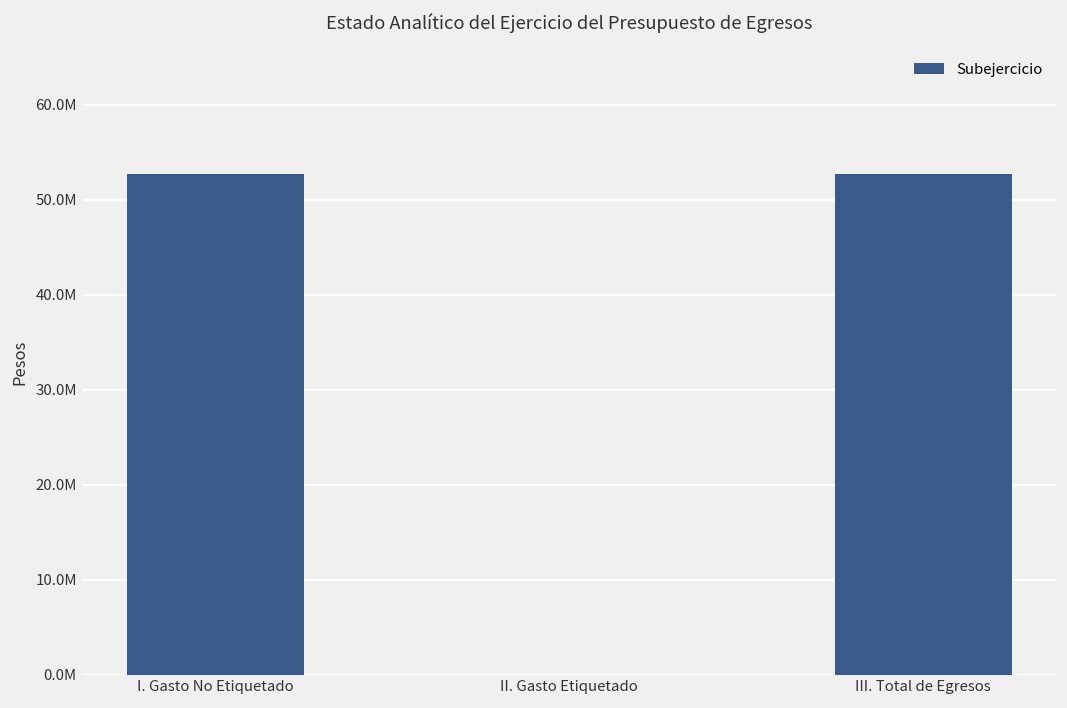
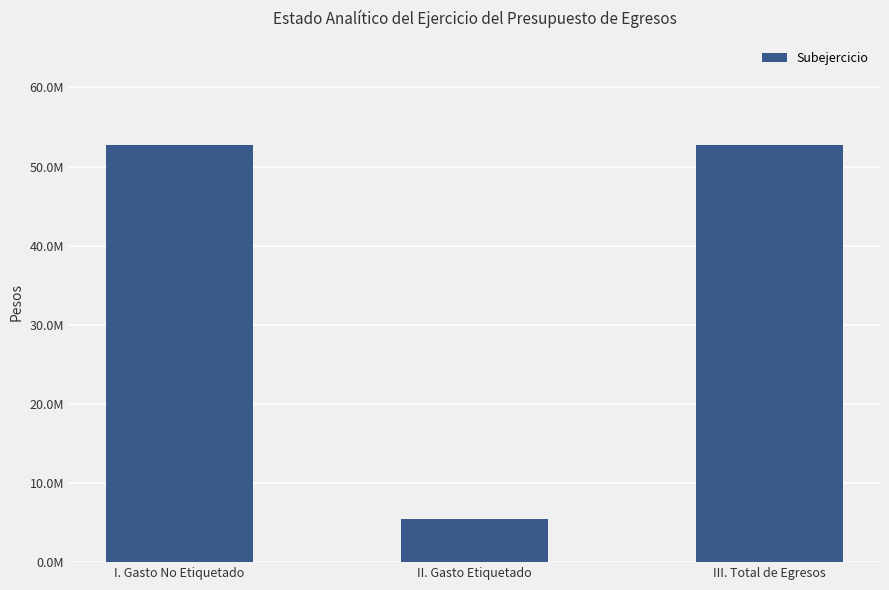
II. Gasto Etiquetado: 0 -> 5000000
